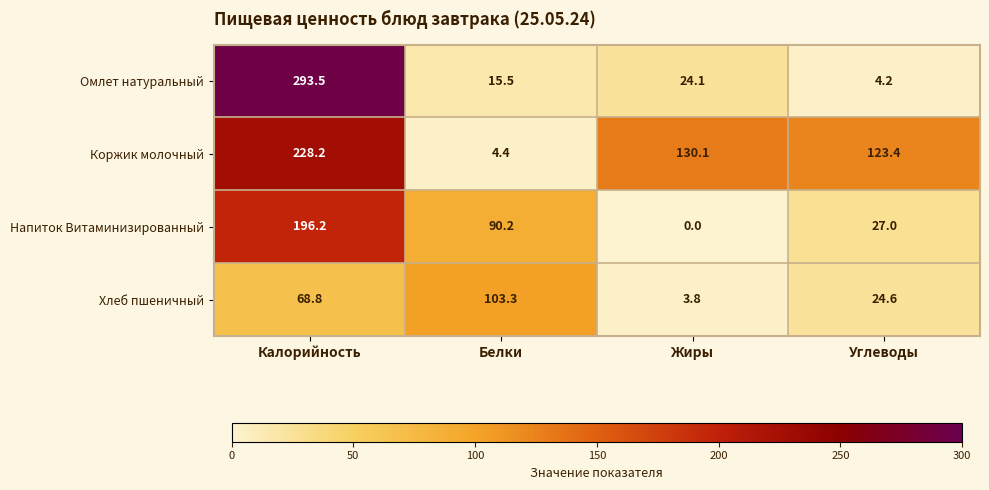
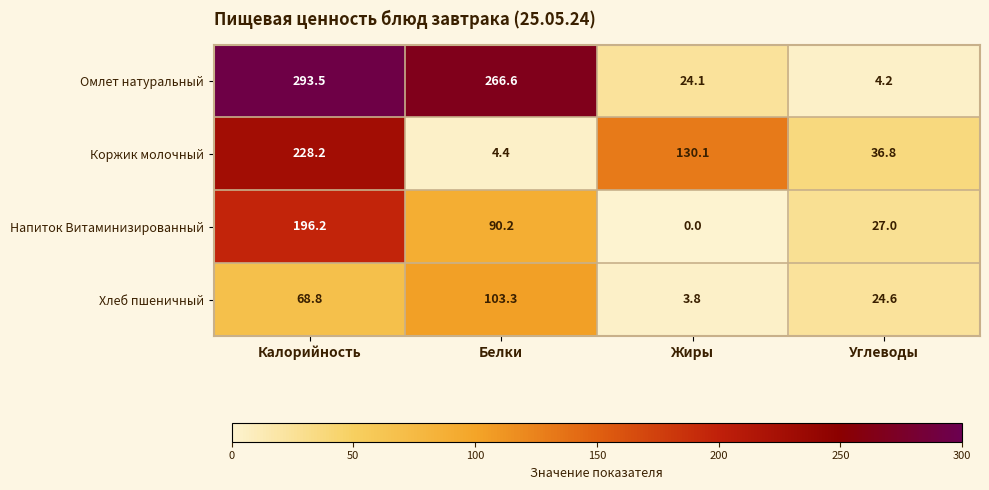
Омлет натуральный, Белки: 15.5 -> 266.6
Коржик молочный, Углеводы: 123.4 -> 36.8
